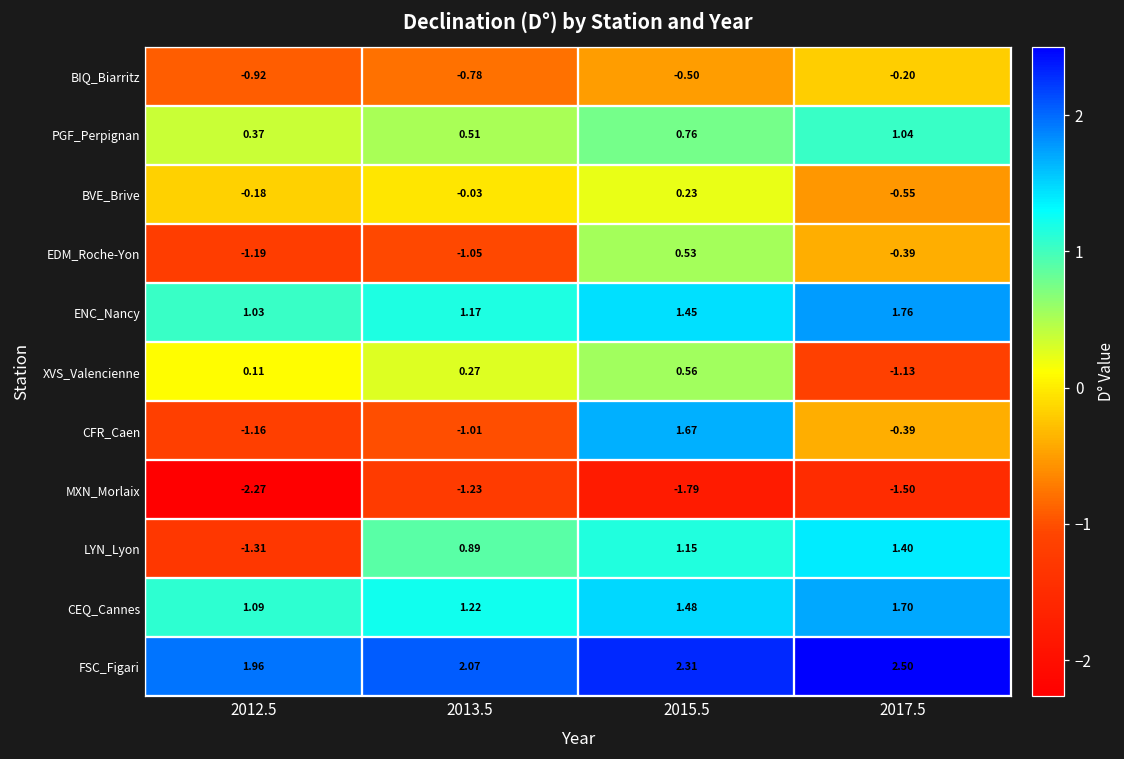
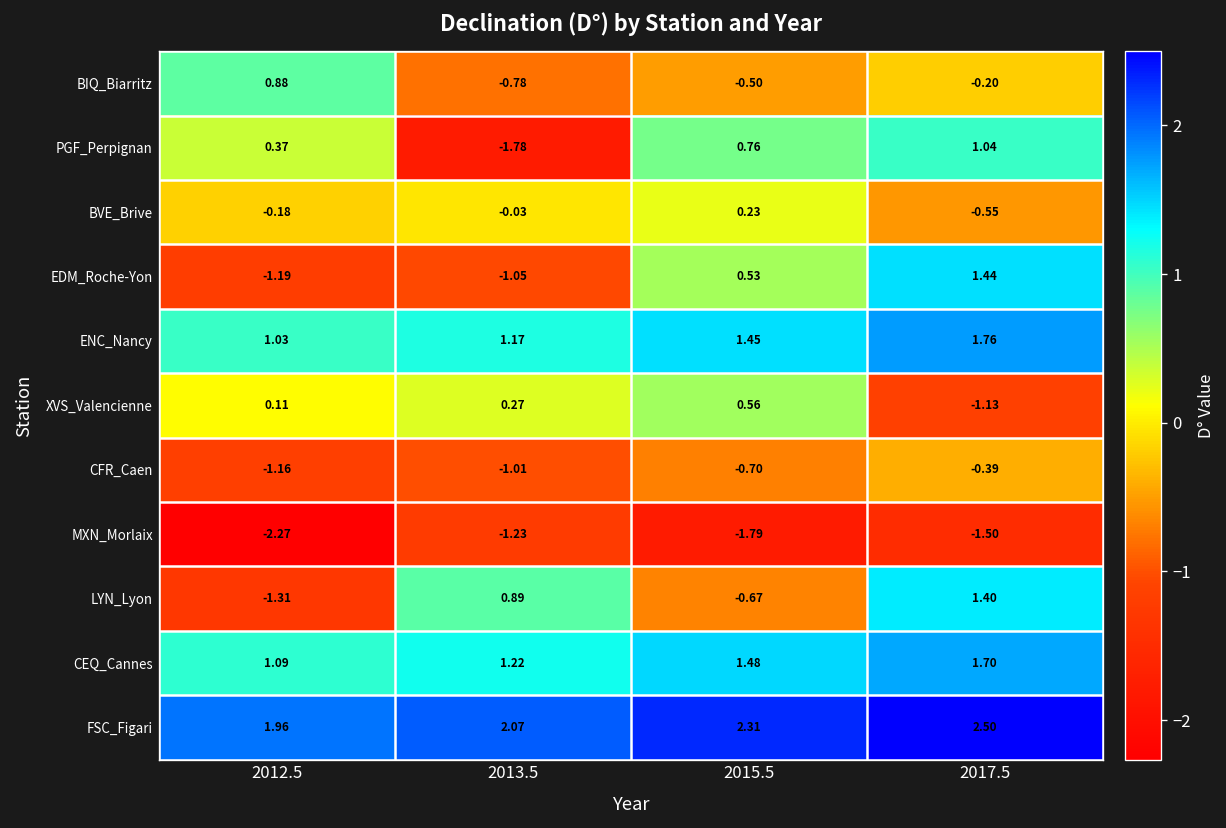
BIQ_Biarritz, 2012.5: -0.92 -> 0.88
PGF_Perpignan, 2013.5: 0.51 -> -1.78
EDM_Roche-Yon, 2017.5: -0.39 -> 1.44
CFR_Caen, 2015.5: 1.67 -> -0.70
LYN_Lyon, 2015.5: 1.15 -> -0.67
